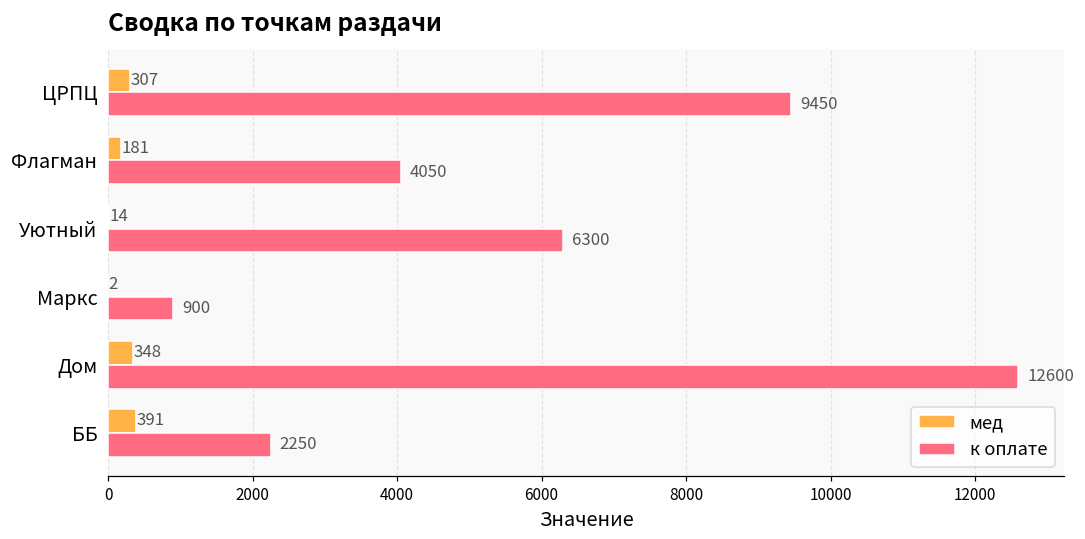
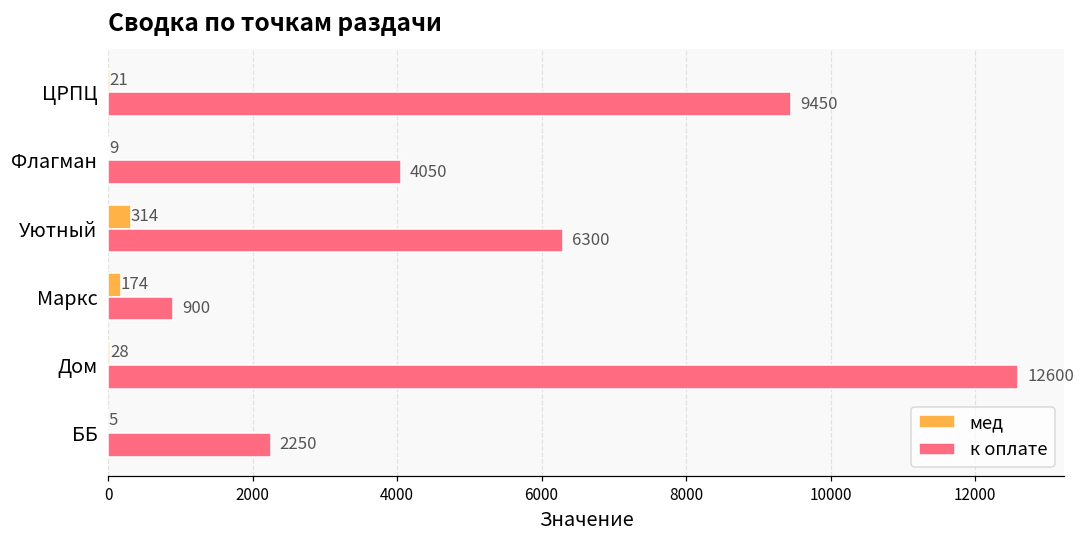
мед, ЦРПЦ: 307 -> 21
мед, Флагман: 181 -> 9
мед, Уютный: 14 -> 314
мед, Маркс: 2 -> 174
мед, Дом: 348 -> 28
мед, ББ: 391 -> 5
